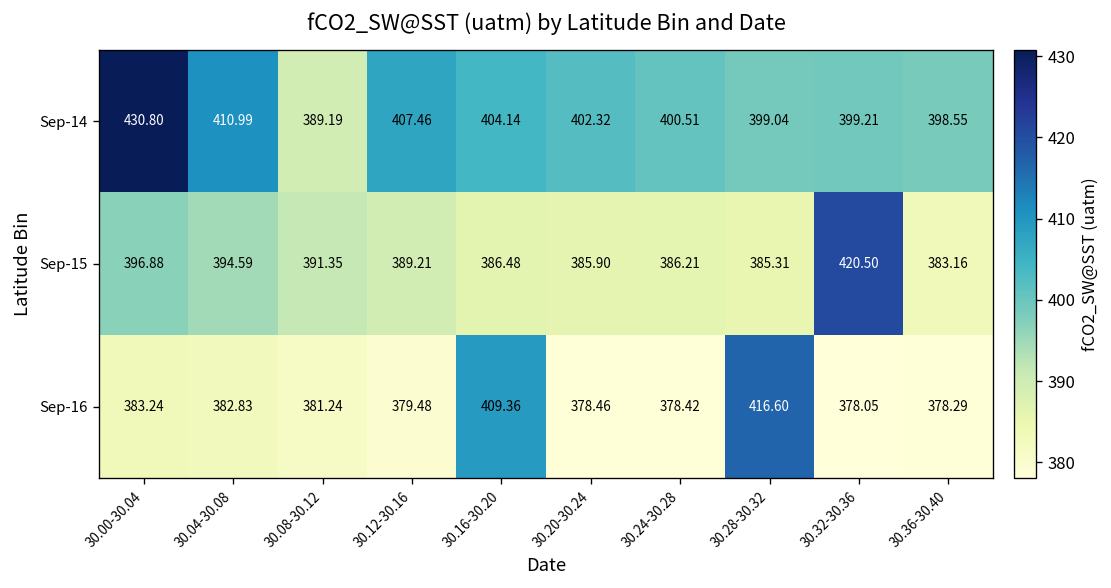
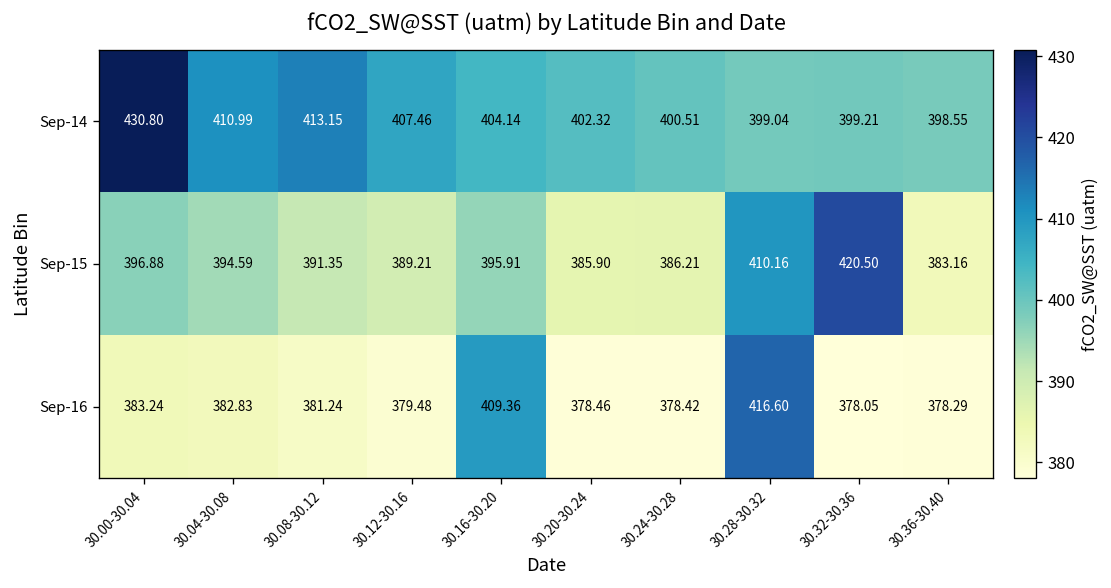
Sep-14, 30.08-30.12: 389.19 -> 413.15
Sep-15, 30.16-30.20: 386.48 -> 395.91
Sep-15, 30.28-30.32: 385.31 -> 410.16
